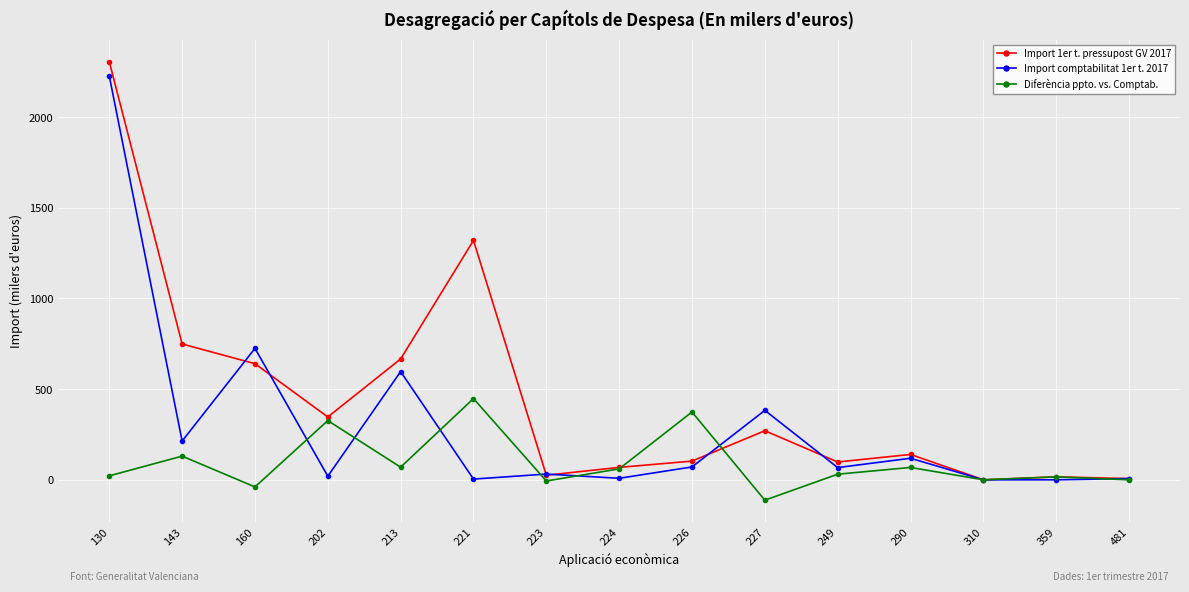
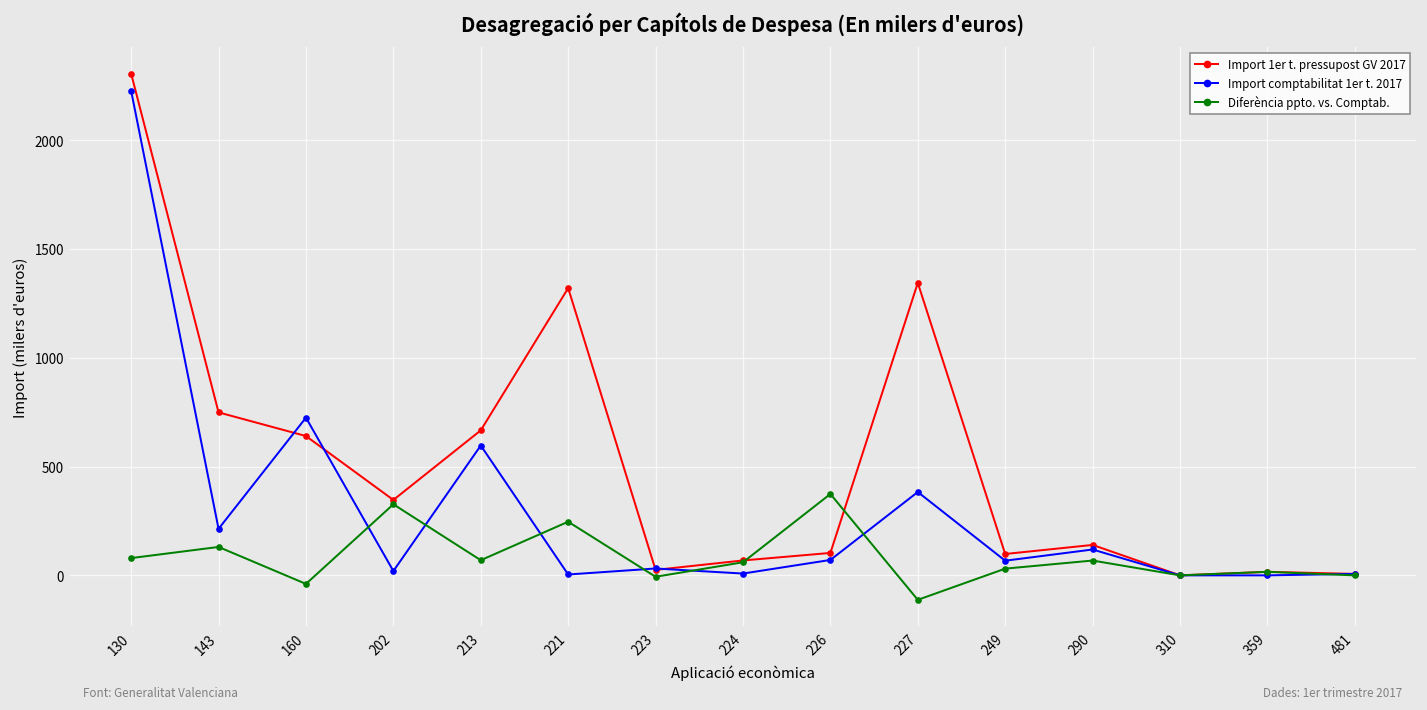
Diferència ppto. vs. Comptab., 130: 20 -> 80
Diferència ppto. vs. Comptab., 221: 450 -> 250
Import 1er t. pressupost GV 2017, 227: 270 -> 1340
